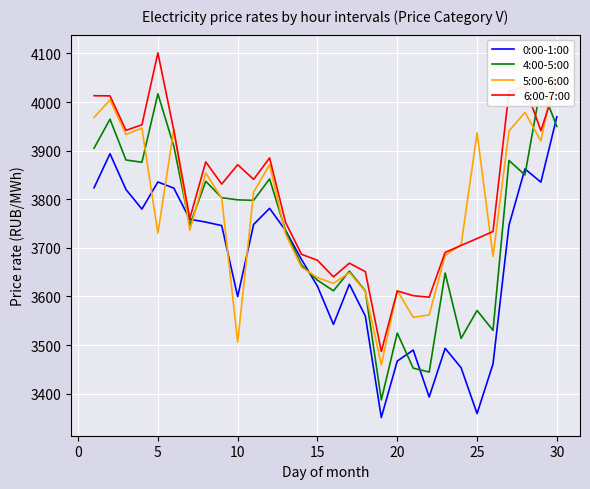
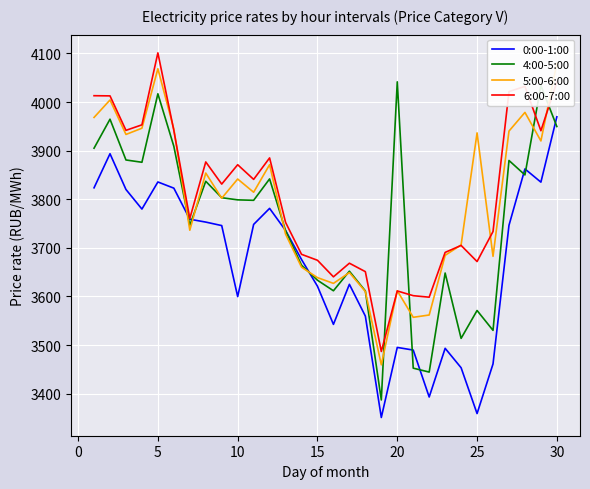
5:00-6:00, 5: 3730 -> 4070
5:00-6:00, 10: 3510 -> 3840
0:00-1:00, 20: 3470 -> 3500
4:00-5:00, 20: 3520 -> 4040
6:00-7:00, 25: 3720 -> 3670
